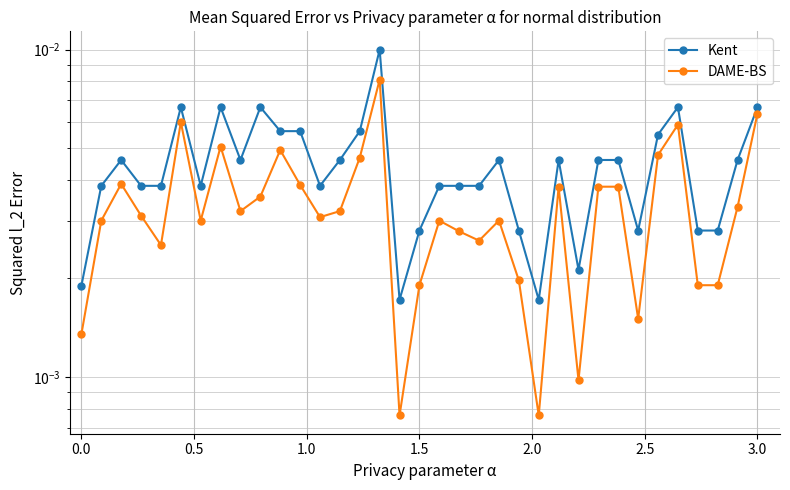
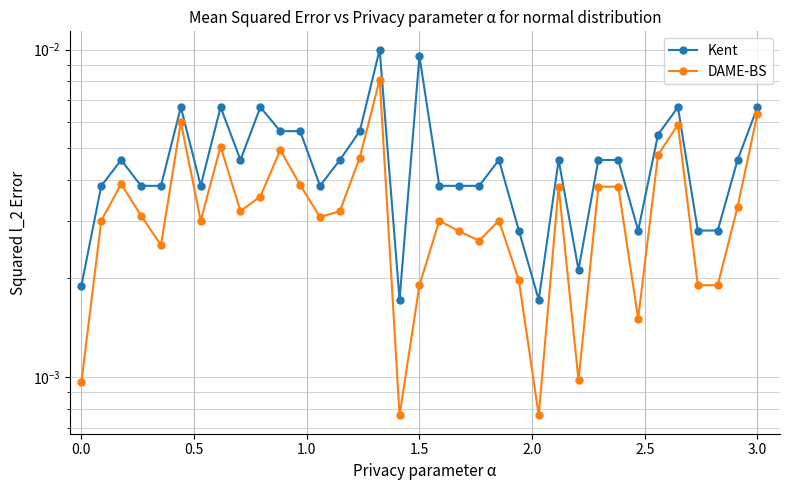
DAME-BS, 0.0: 0.00135 -> 0.00097
Kent, 1.5: 0.0028 -> 0.0096
